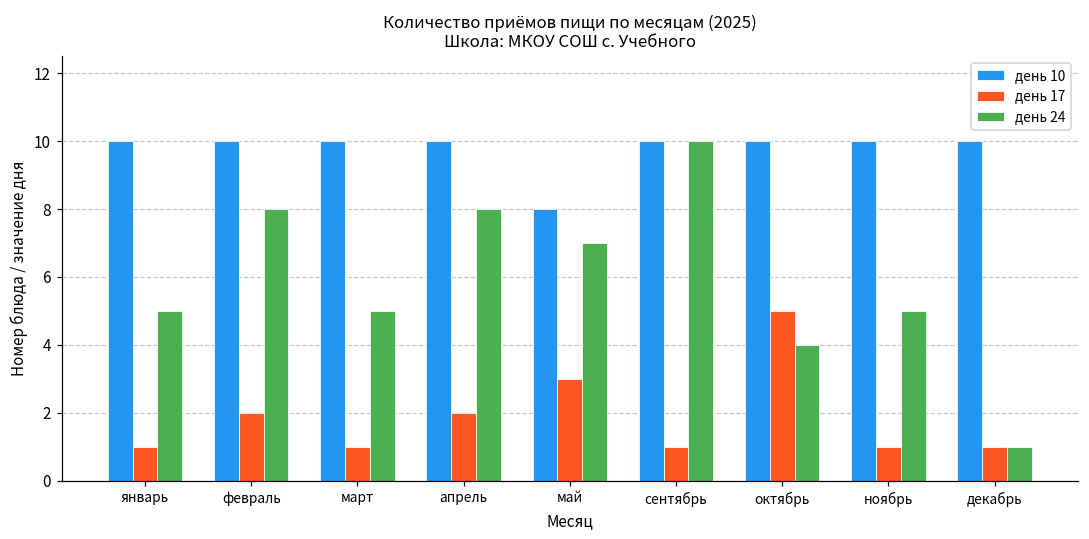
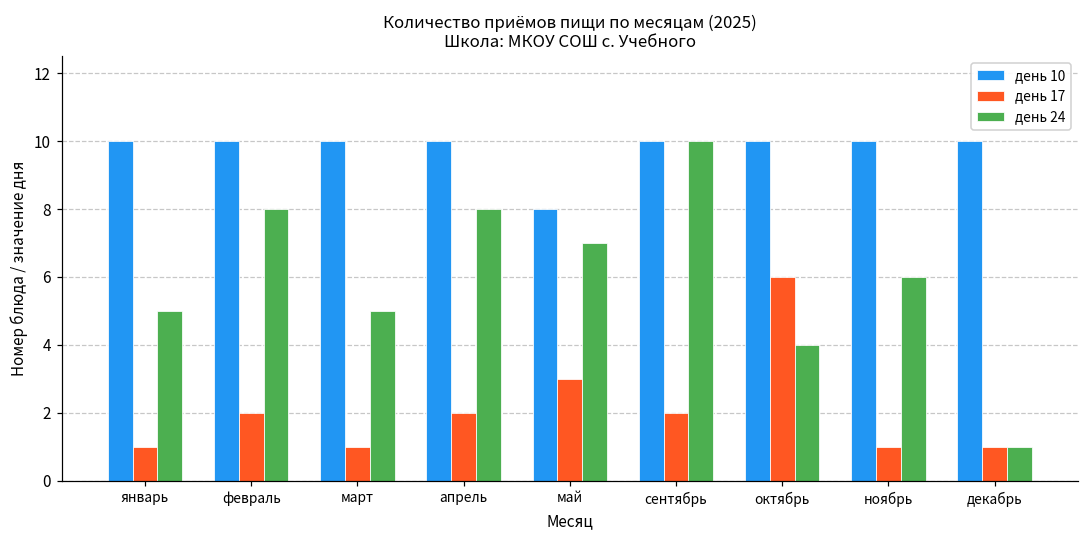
день 17, сентябрь: 1 -> 2
день 17, октябрь: 5 -> 6
день 24, ноябрь: 5 -> 6
